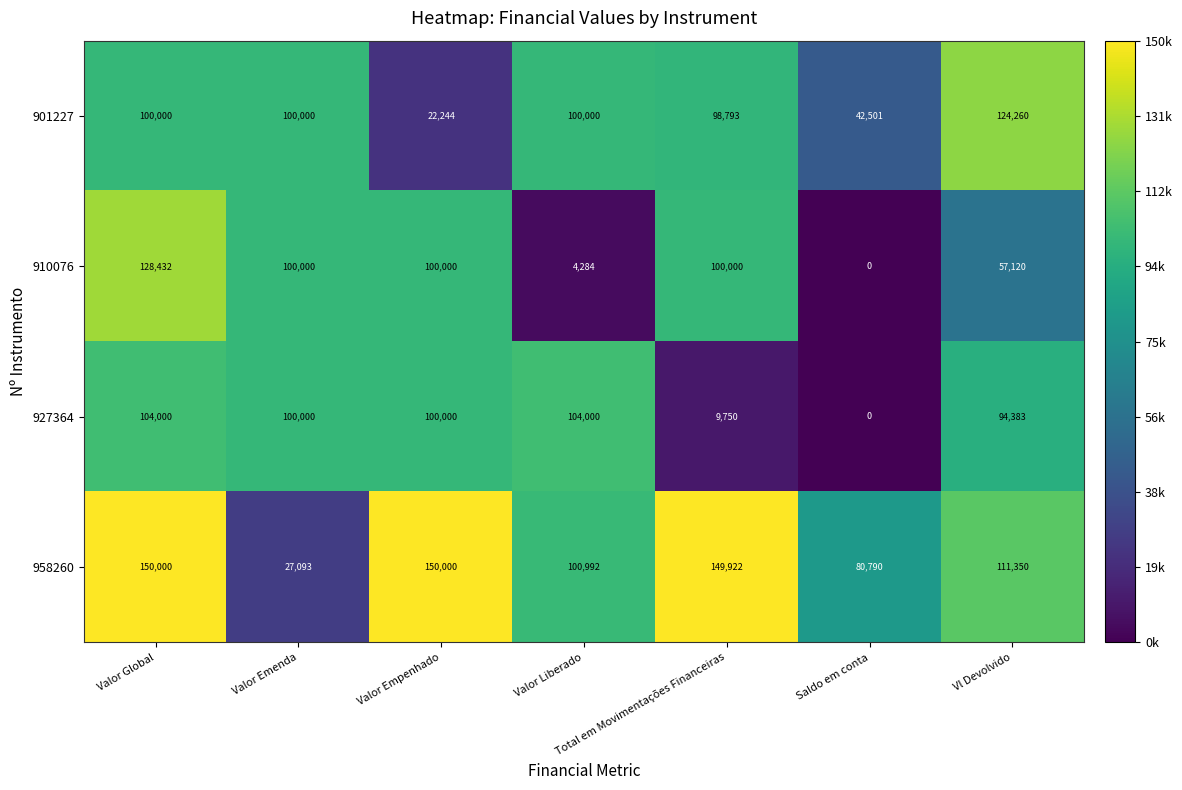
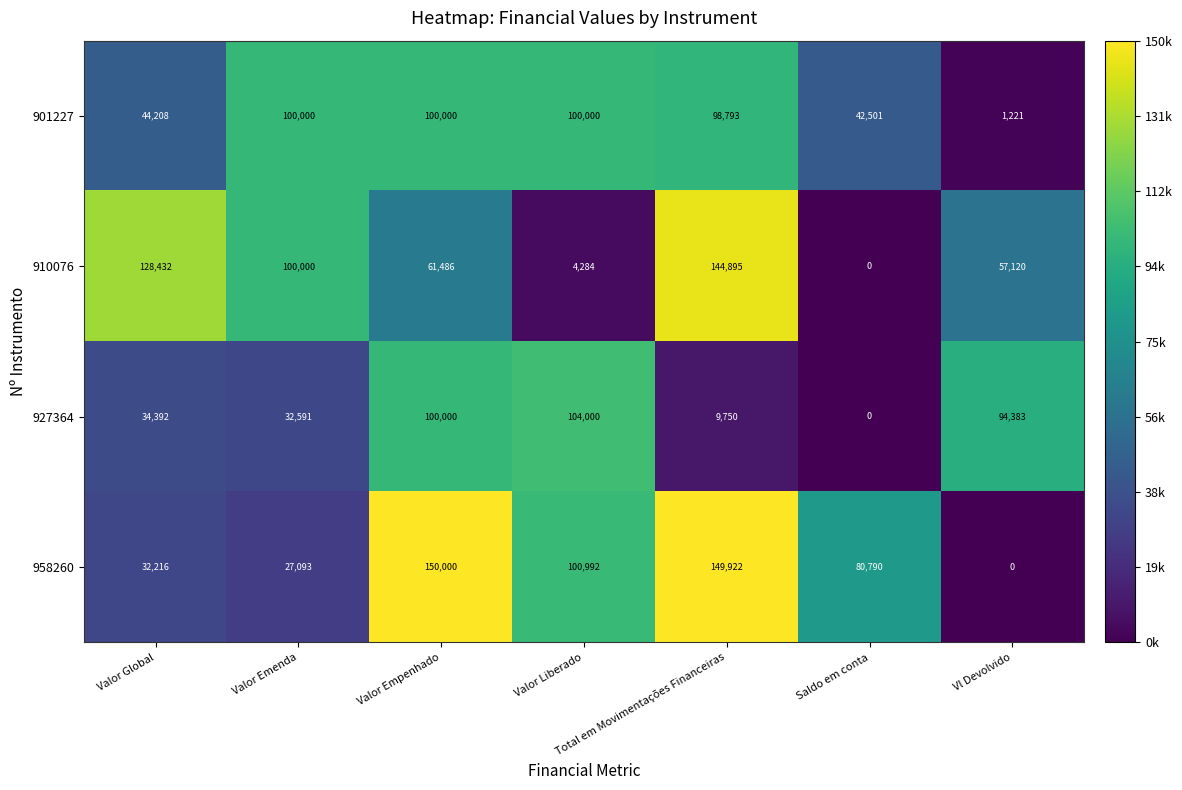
901227, Valor Global: 100,000 -> 44,208
901227, Valor Empenhado: 22,244 -> 100,000
901227, Vl Devolvido: 124,260 -> 1,221
910076, Valor Empenhado: 100,000 -> 61,486
910076, Total em Movimentações Financeiras: 100,000 -> 144,895
927364, Valor Global: 104,000 -> 34,392
927364, Valor Emenda: 100,000 -> 32,591
958260, Valor Global: 150,000 -> 32,216
958260, Vl Devolvido: 111,350 -> 0
